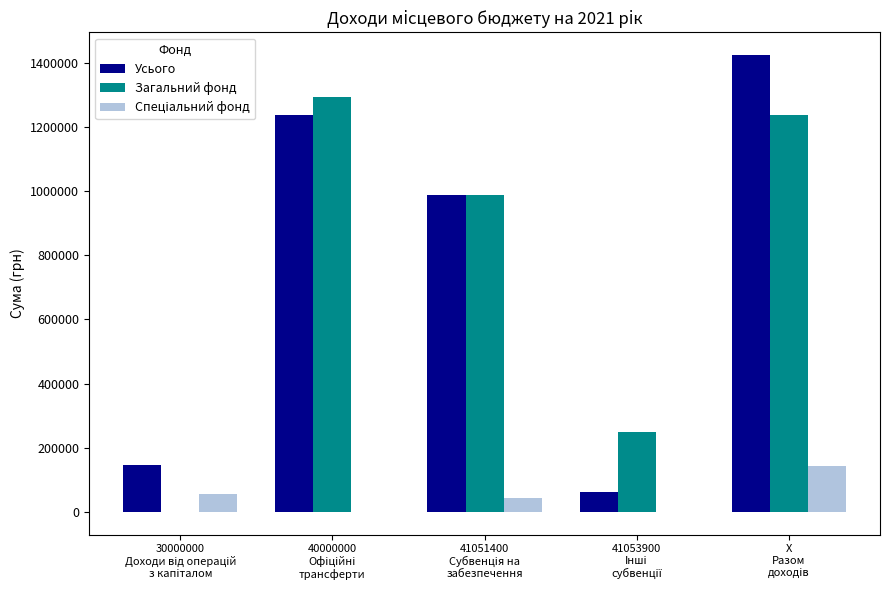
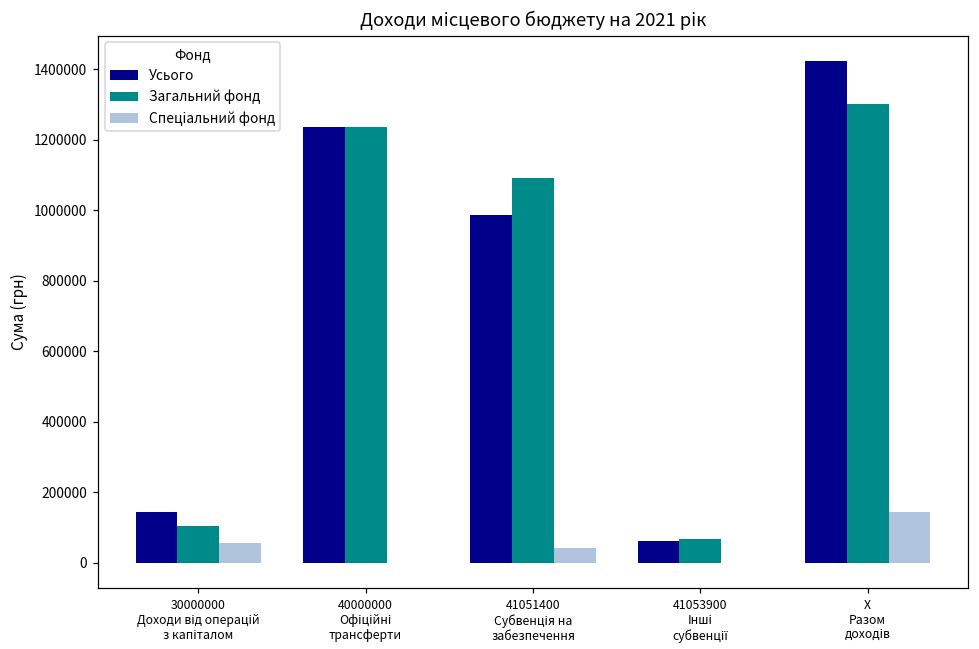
Загальний фонд, 30000000 Доходи від операцій з капіталом: 0 -> 110000
Загальний фонд, 40000000 Офіційні трансферти: 1290000 -> 1240000
Загальний фонд, 41051400 Субвенція на забезпечення: 990000 -> 1090000
Загальний фонд, 41053900 Інші субвенції: 250000 -> 70000
Загальний фонд, X Разом доходів: 1240000 -> 1300000
